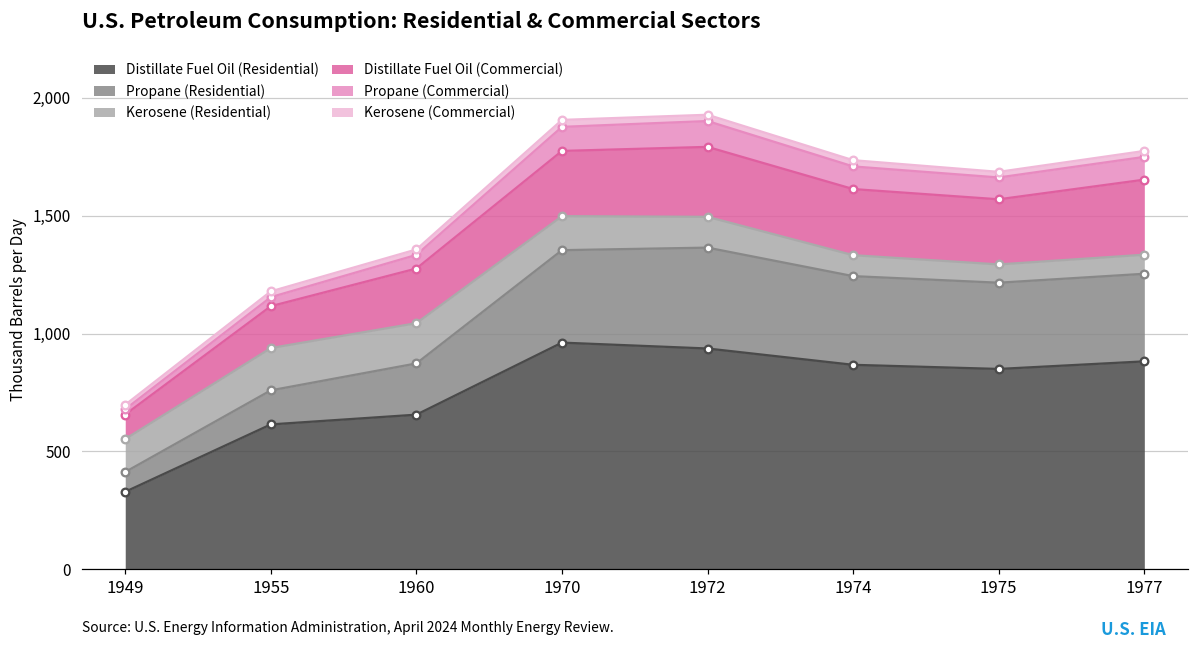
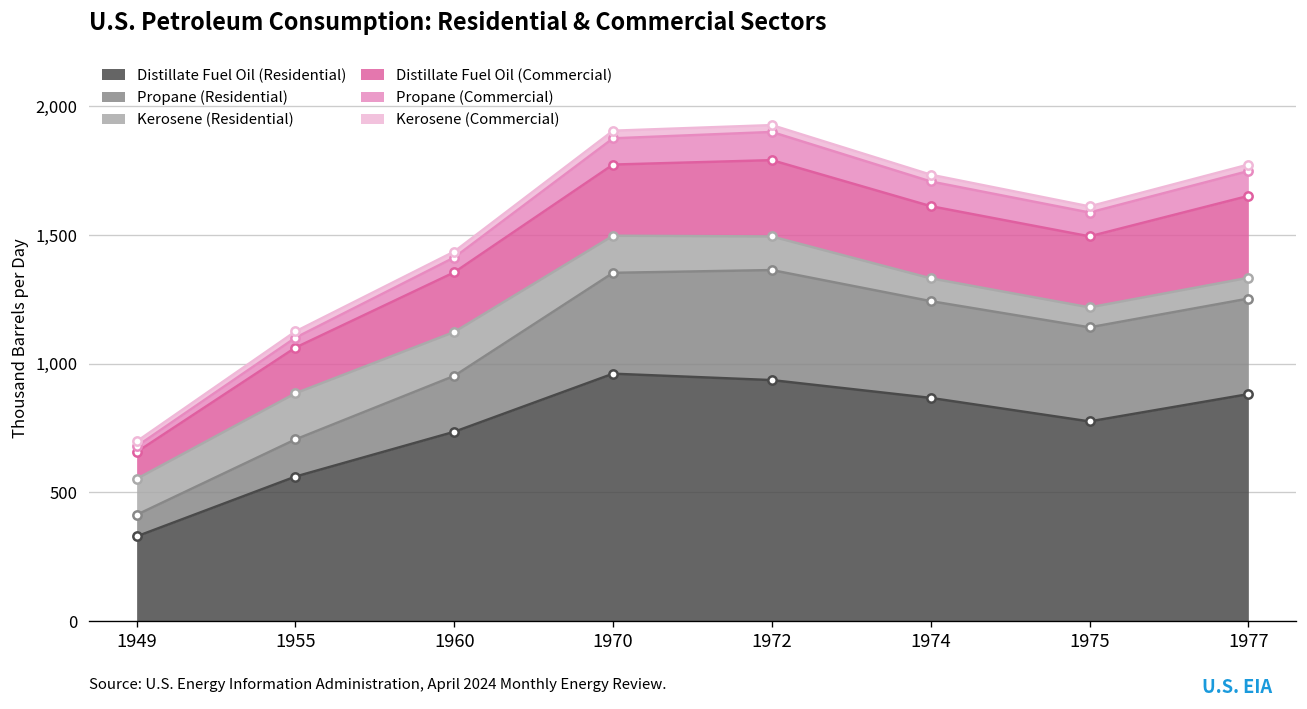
Distillate Fuel Oil (Residential), 1955: 610 -> 560
Distillate Fuel Oil (Residential), 1960: 660 -> 740
Distillate Fuel Oil (Residential), 1975: 850 -> 780
